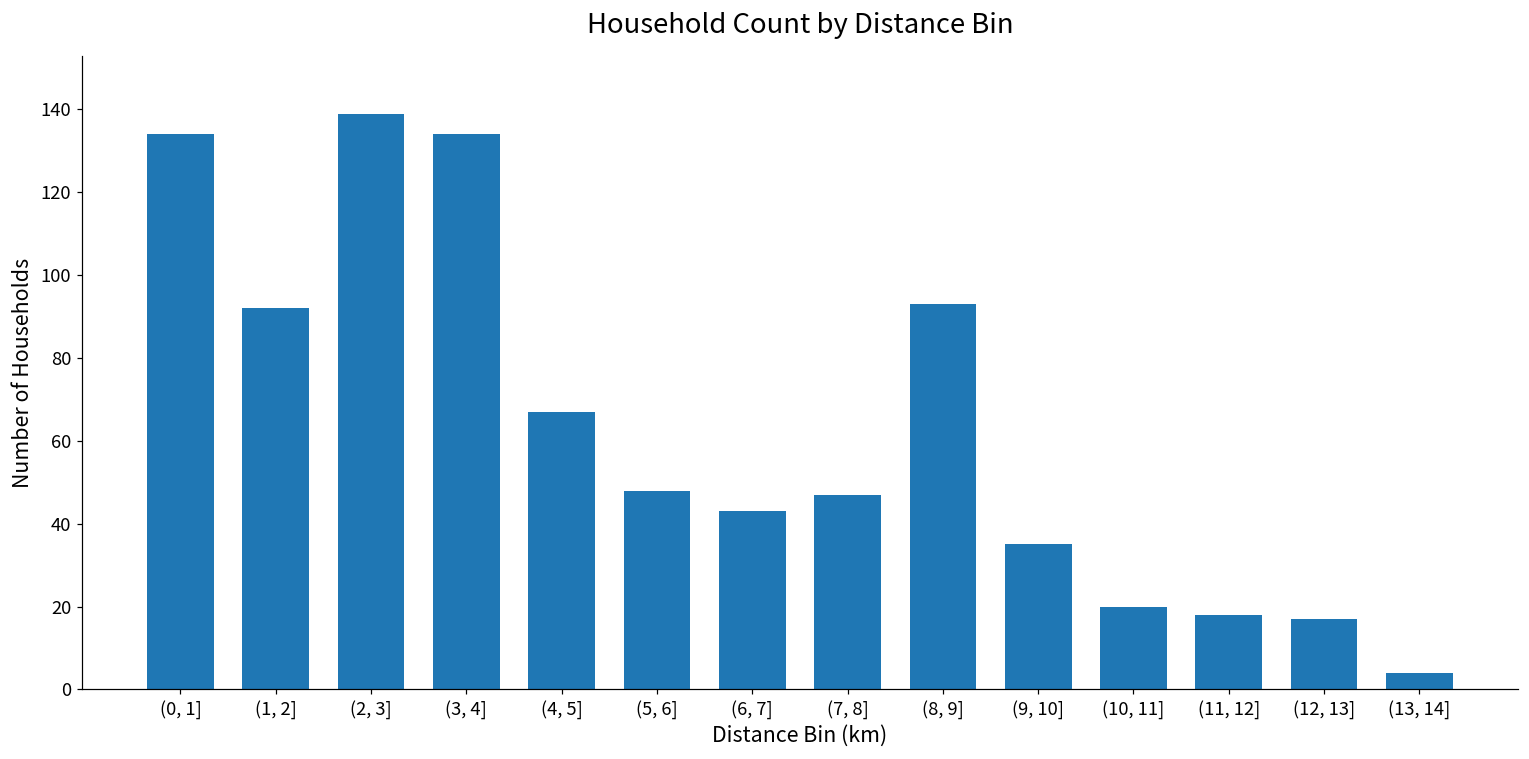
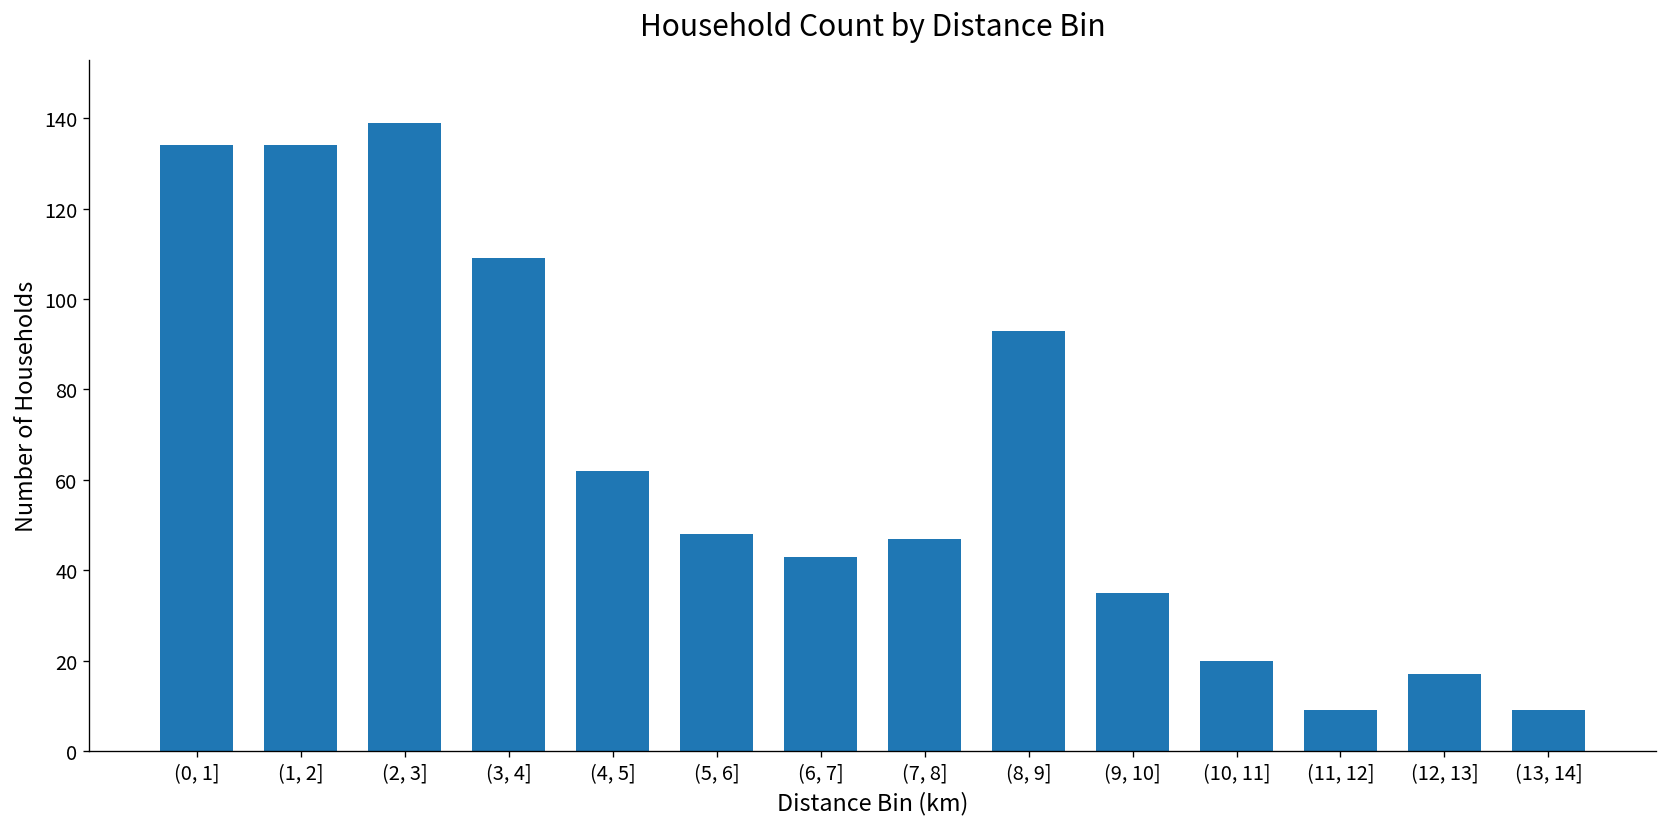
(1, 2]: 92 -> 134
(3, 4]: 134 -> 109
(4, 5]: 67 -> 62
(11, 12]: 18 -> 9
(13, 14]: 4 -> 9
